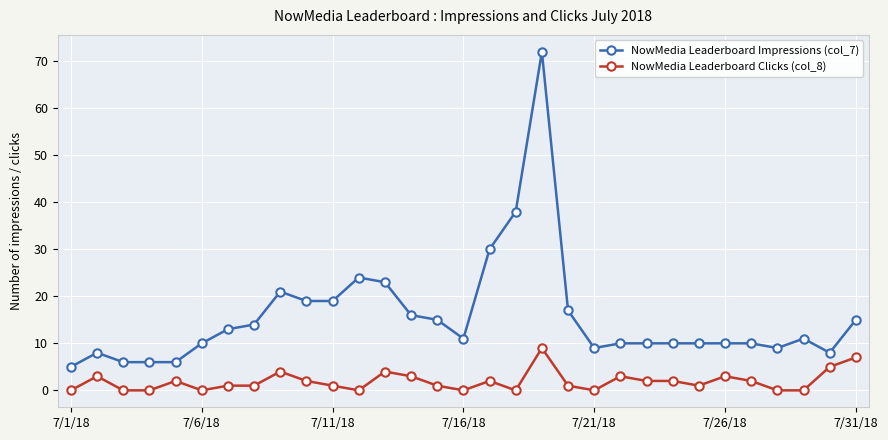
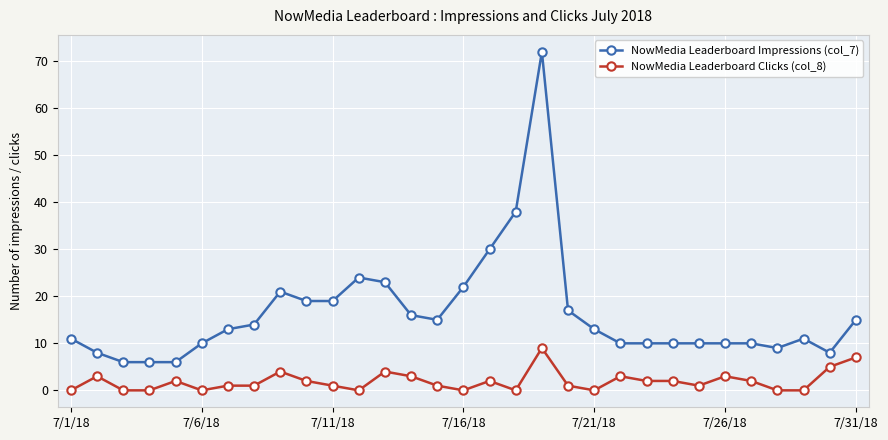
NowMedia Leaderboard Impressions (col_7), 7/1/18: 5 -> 11
NowMedia Leaderboard Impressions (col_7), 7/16/18: 11 -> 22
NowMedia Leaderboard Impressions (col_7), 7/21/18: 9 -> 13
